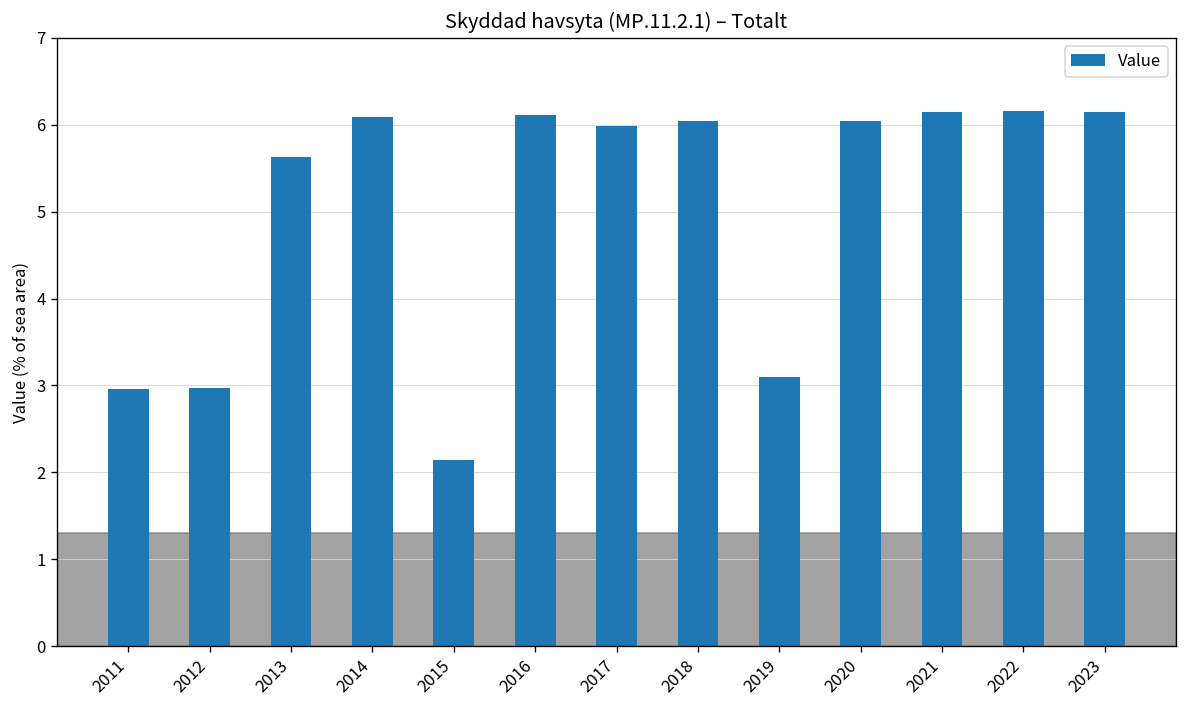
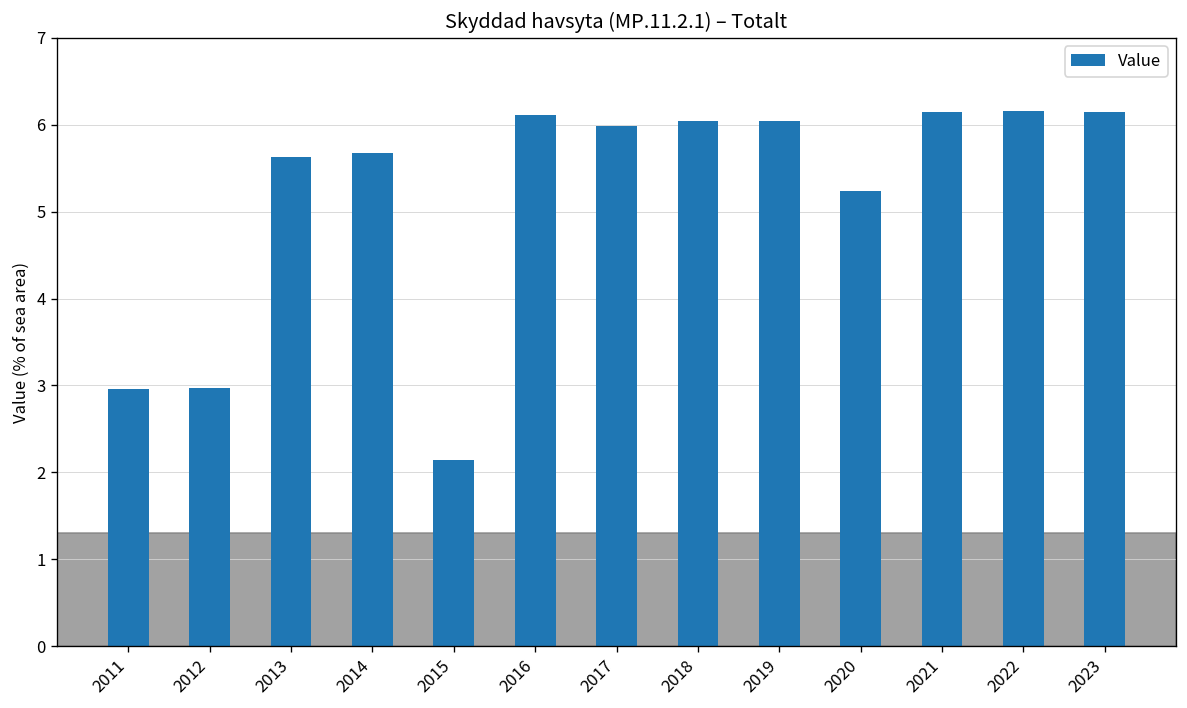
2014: 6.1 -> 5.7
2019: 3.1 -> 6.0
2020: 6.0 -> 5.2
